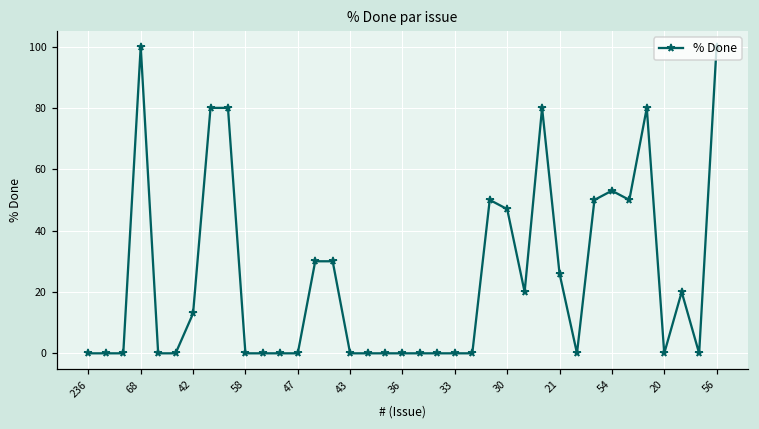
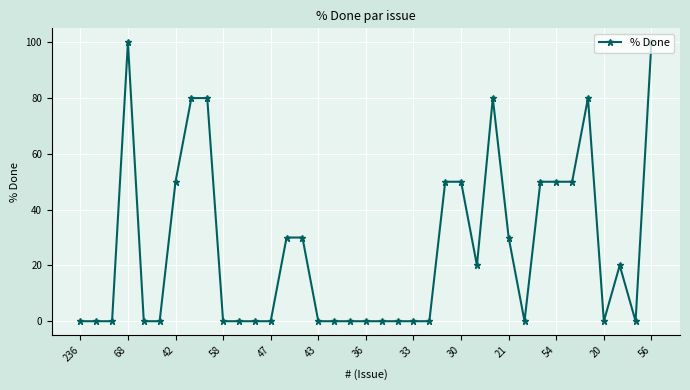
42: 13 -> 50
30: 47 -> 50
21: 26 -> 30
54: 53 -> 50
